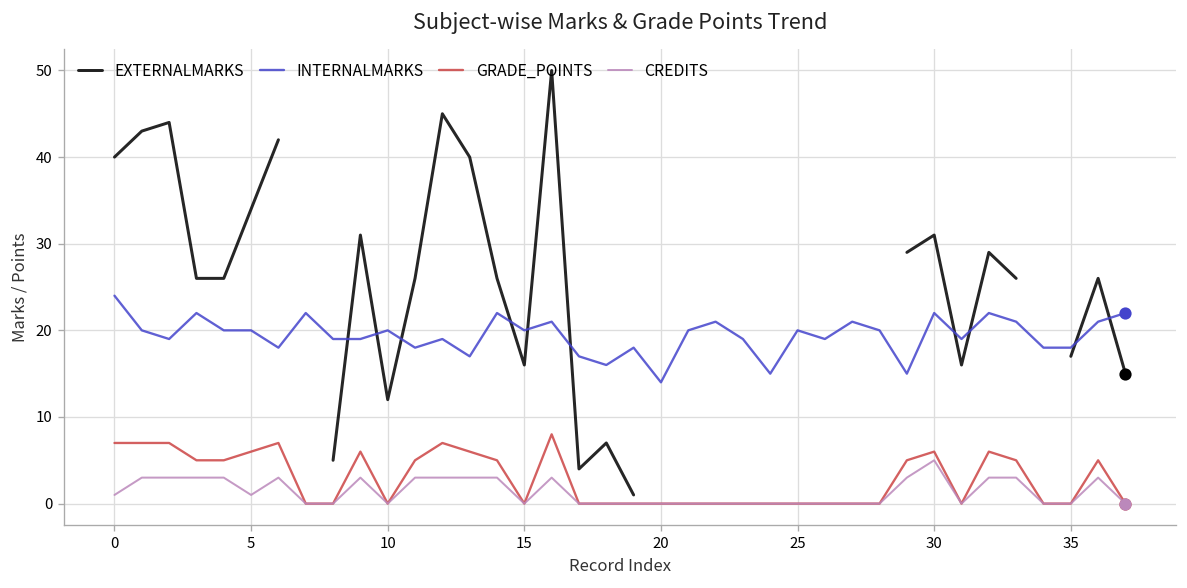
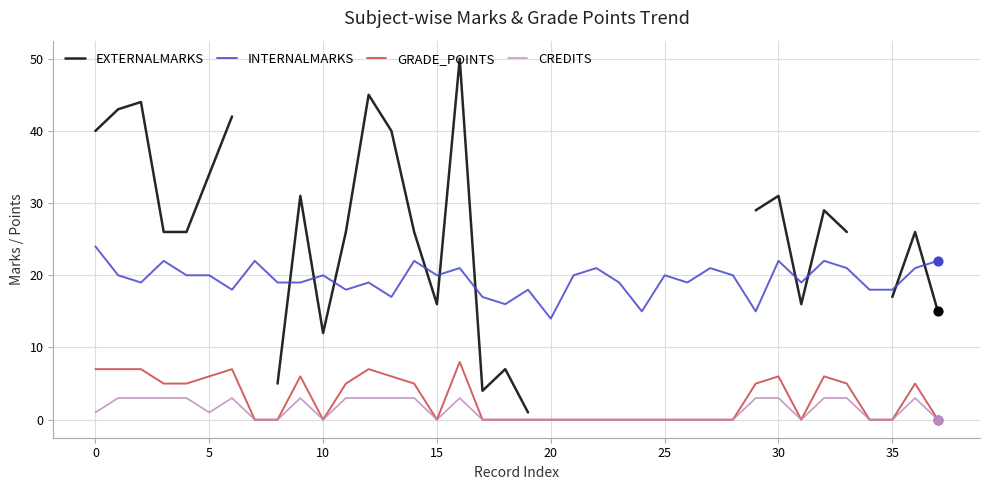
CREDITS, 30: 5 -> 3
